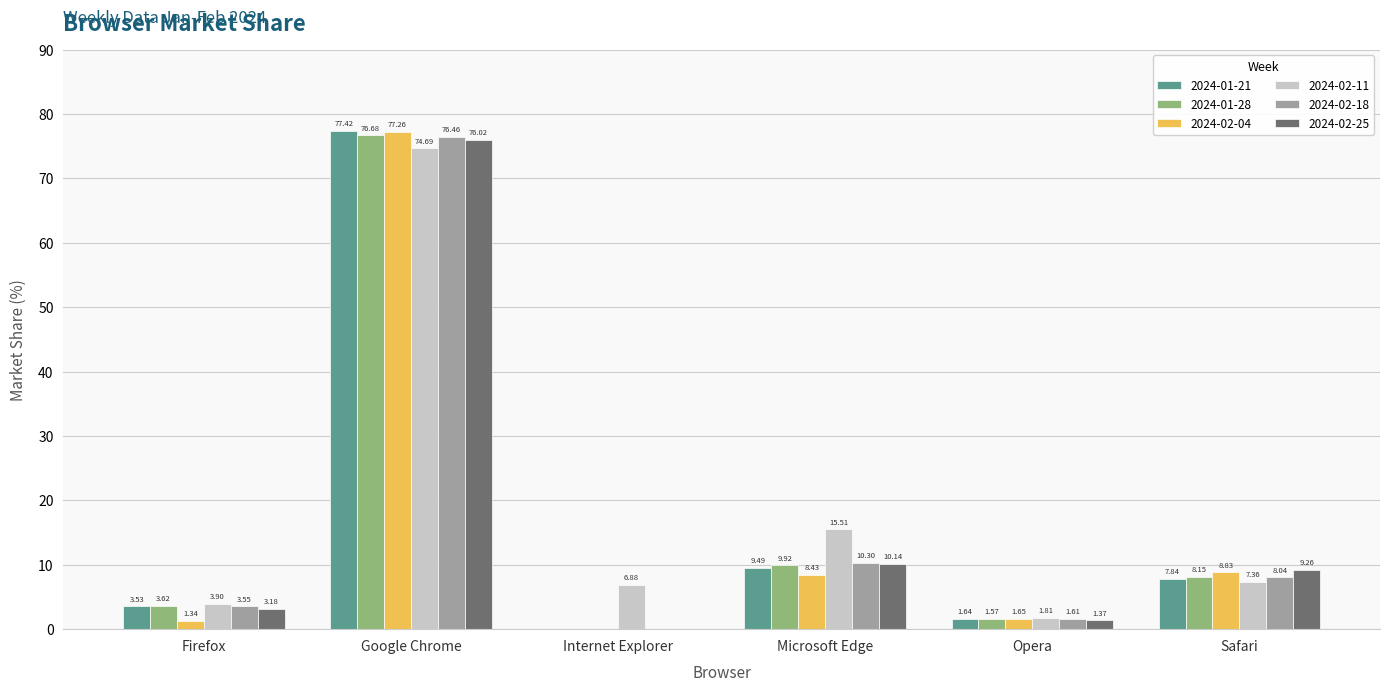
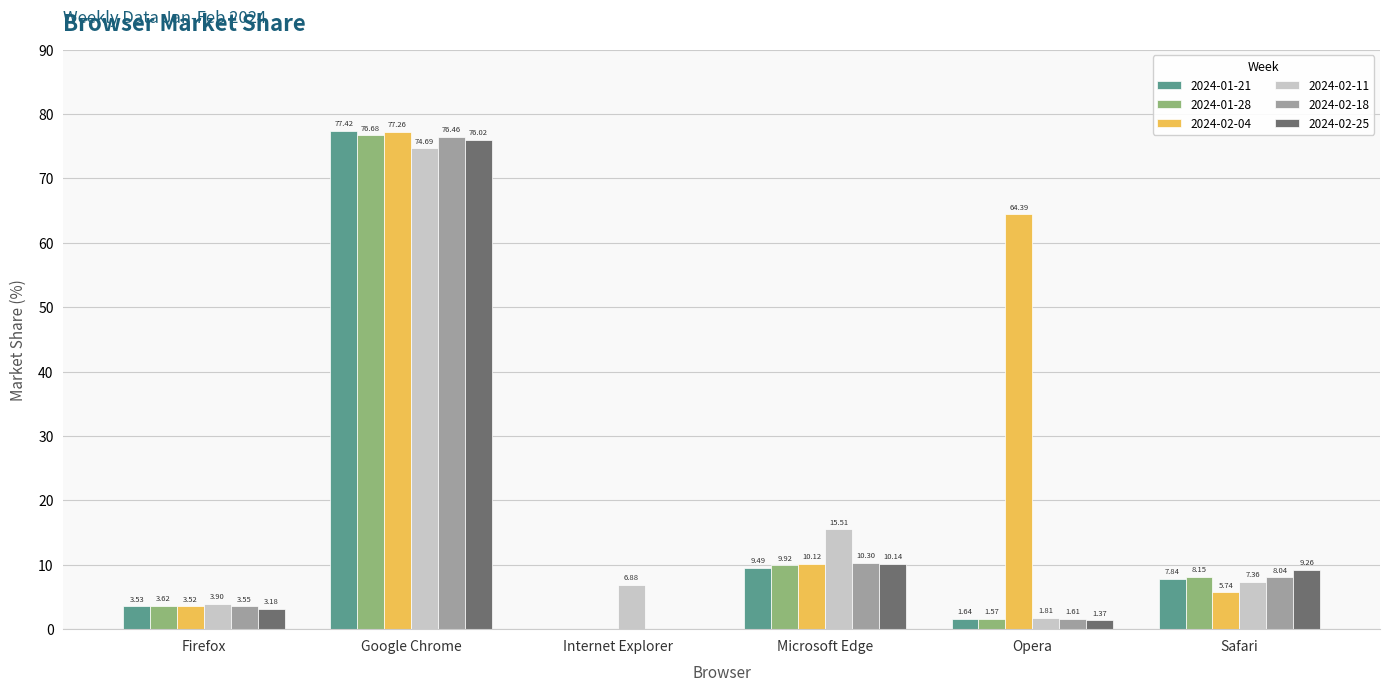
2024-02-04, Firefox: 1.34 -> 3.52
2024-02-04, Microsoft Edge: 8.43 -> 10.12
2024-02-04, Opera: 1.65 -> 64.39
2024-02-04, Safari: 8.83 -> 5.74
